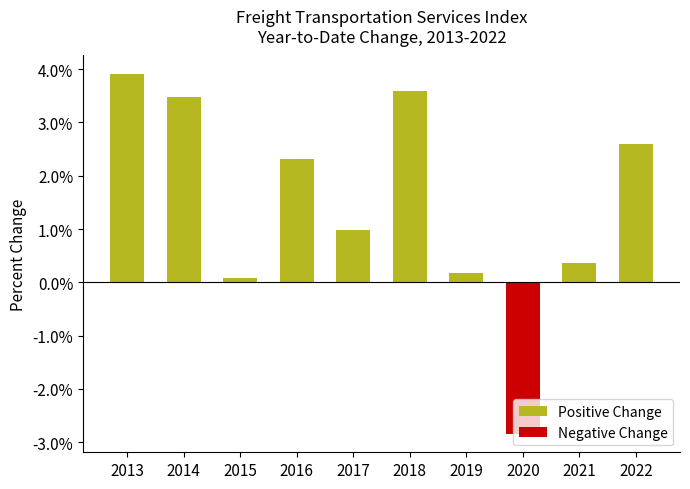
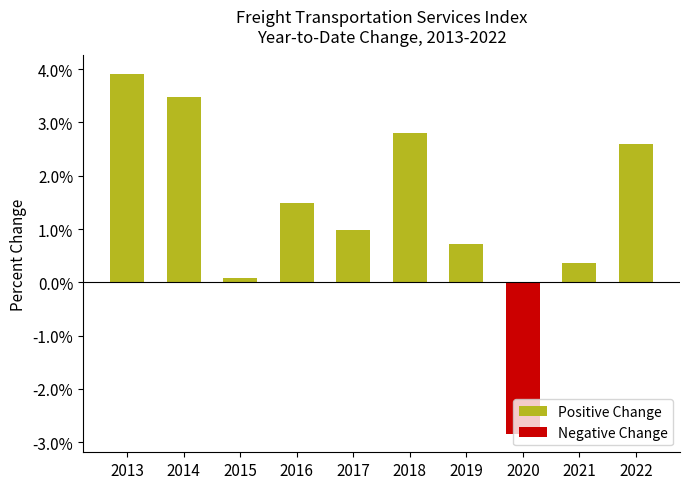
Positive Change, 2016: 2.3% -> 1.5%
Positive Change, 2018: 3.6% -> 2.8%
Positive Change, 2019: 0.2% -> 0.7%
